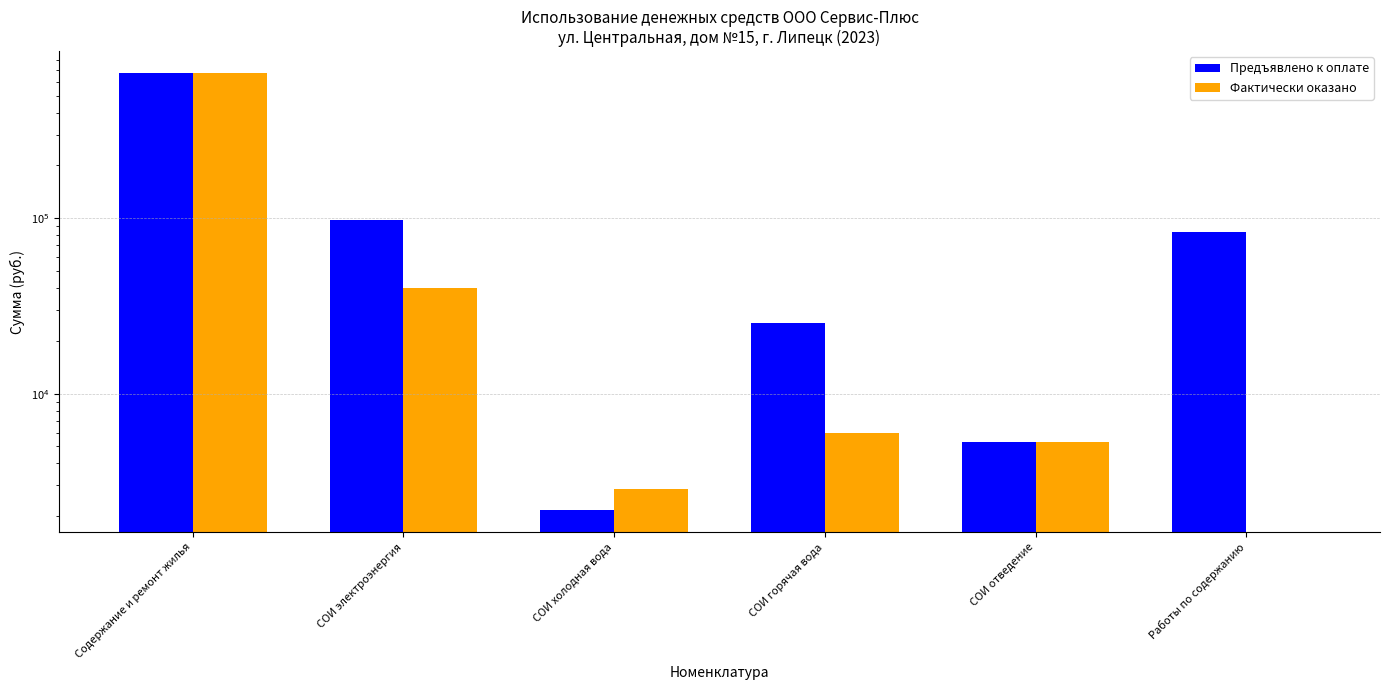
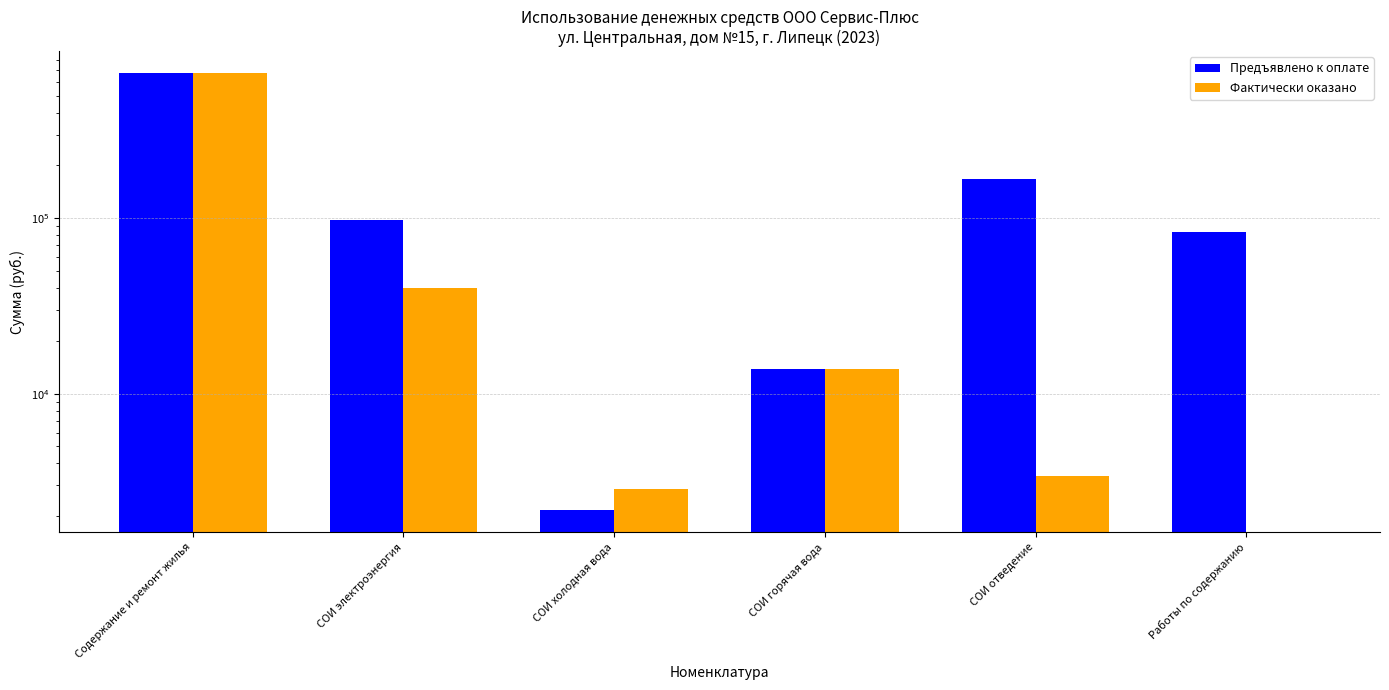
Предъявлено к оплате, СОИ горячая вода: 25000 -> 14000
Фактически оказано, СОИ горячая вода: 6000 -> 14000
Предъявлено к оплате, СОИ отведение: 5300 -> 170000
Фактически оказано, СОИ отведение: 5300 -> 3400
